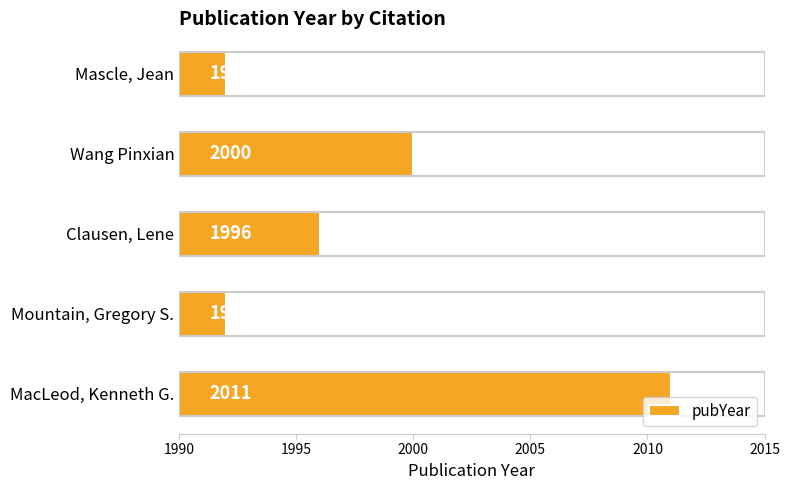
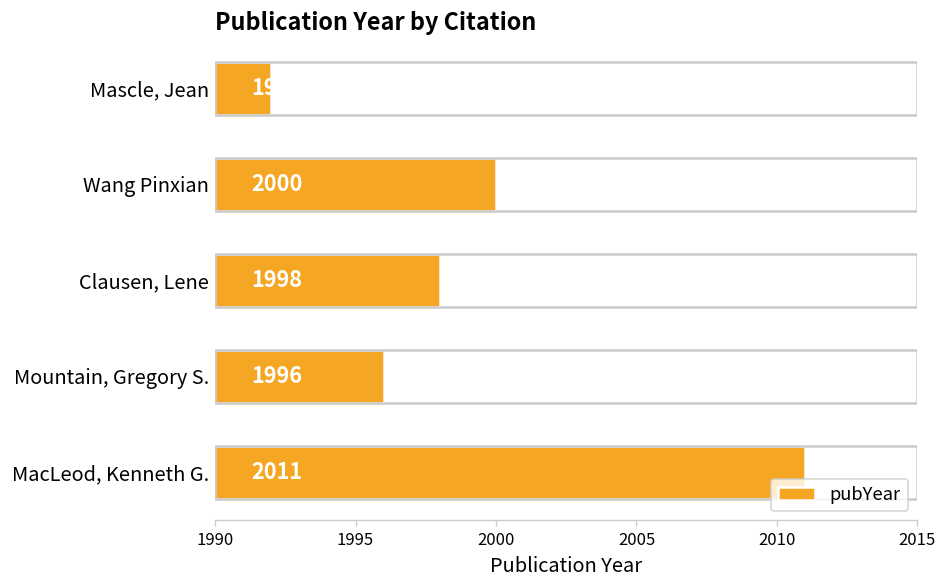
Clausen, Lene: 1996 -> 1998
Mountain, Gregory S.: 1992 -> 1996
